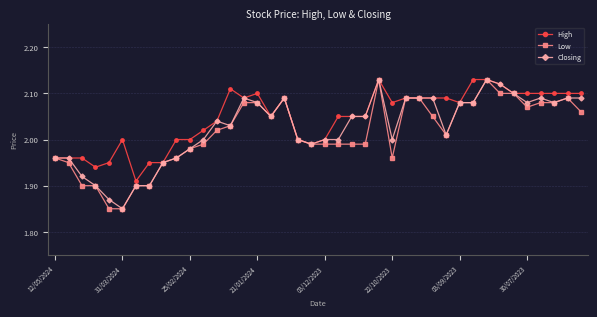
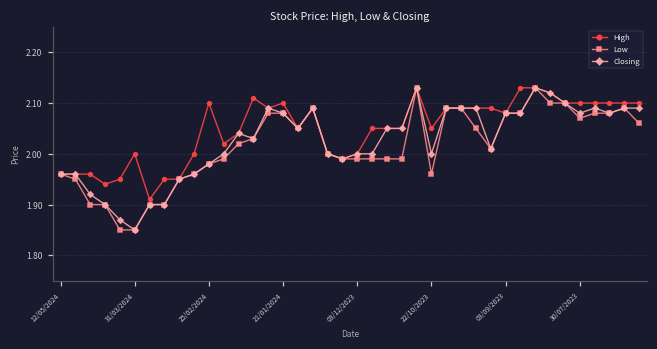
High, 25/02/2024: 2.0 -> 2.1
High, 22/10/2023: 2.08 -> 2.05
